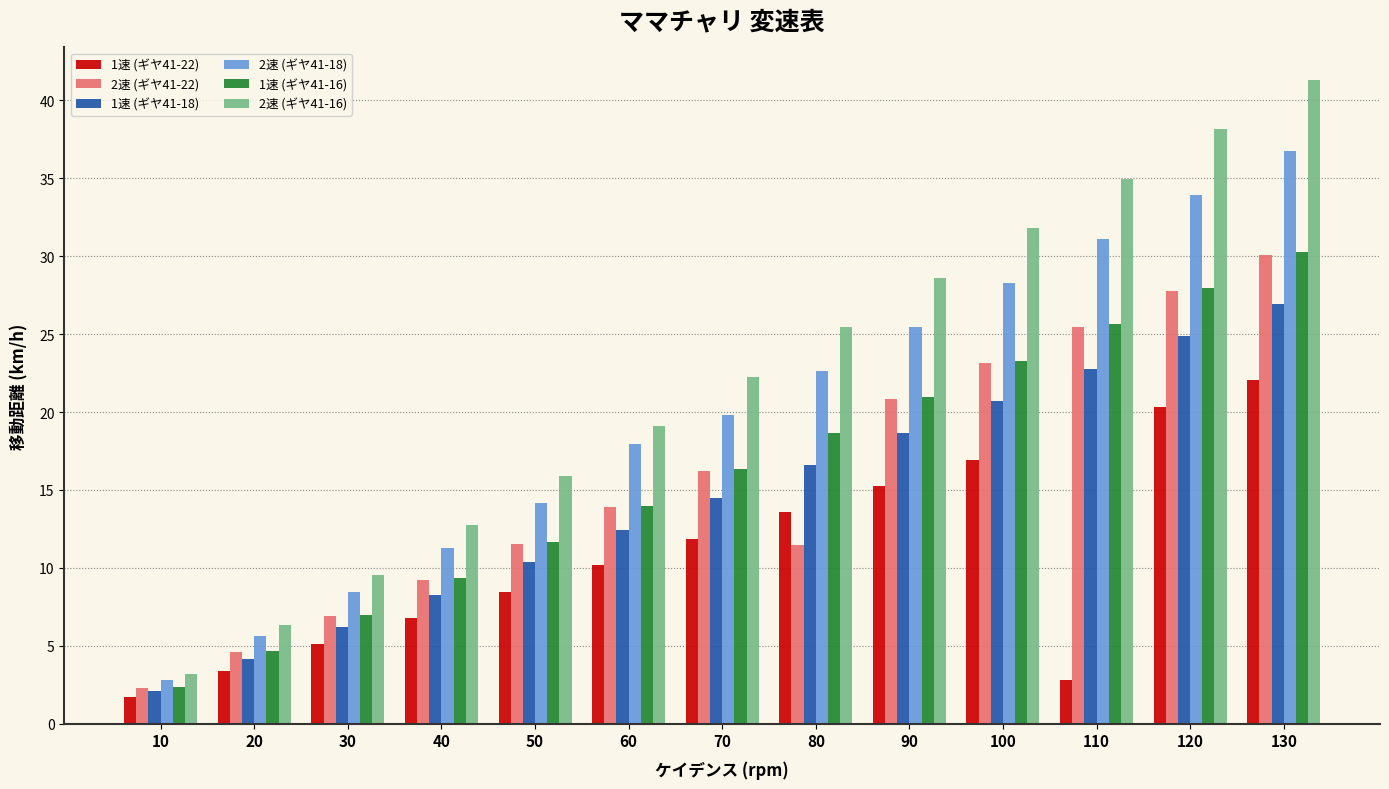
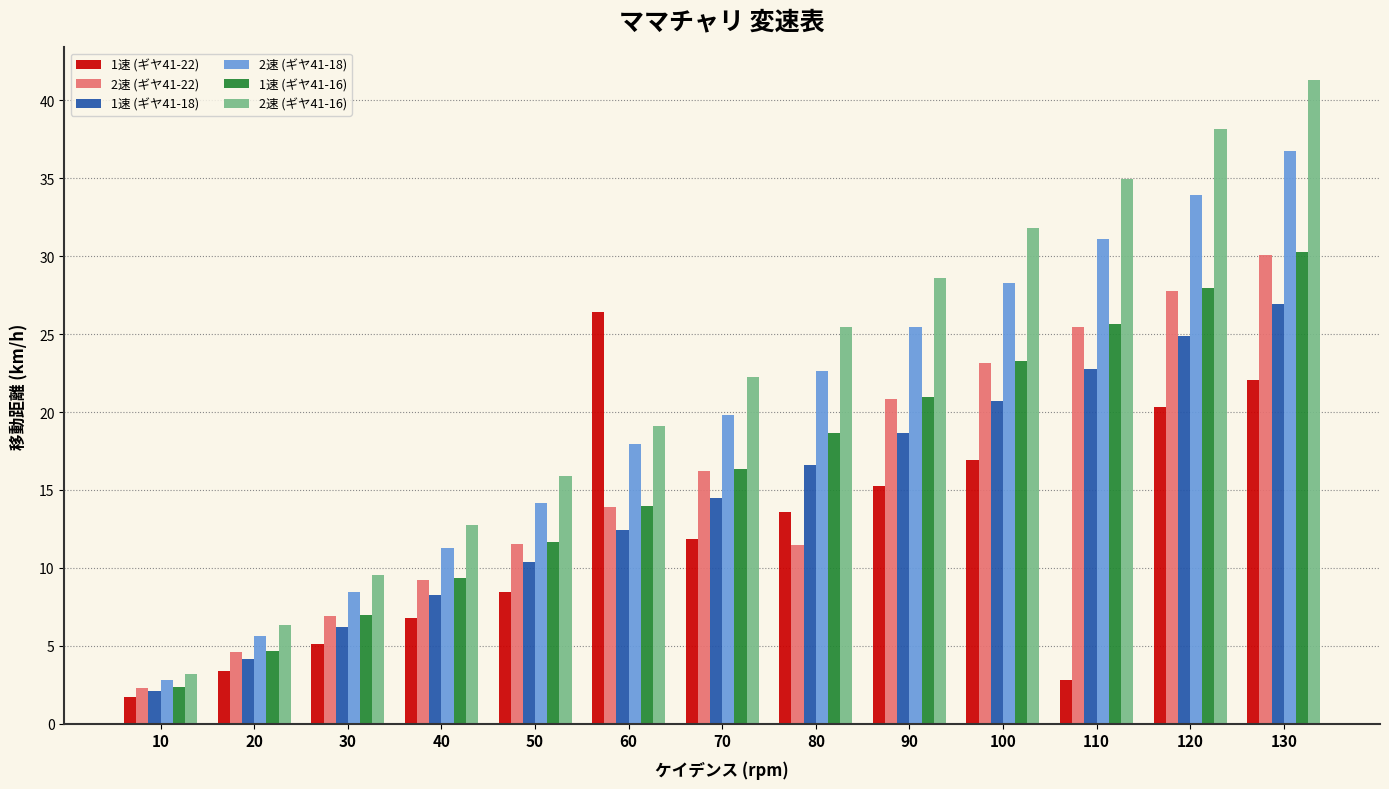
1速 (ギヤ41-22), 60: 10.2 -> 26.4
